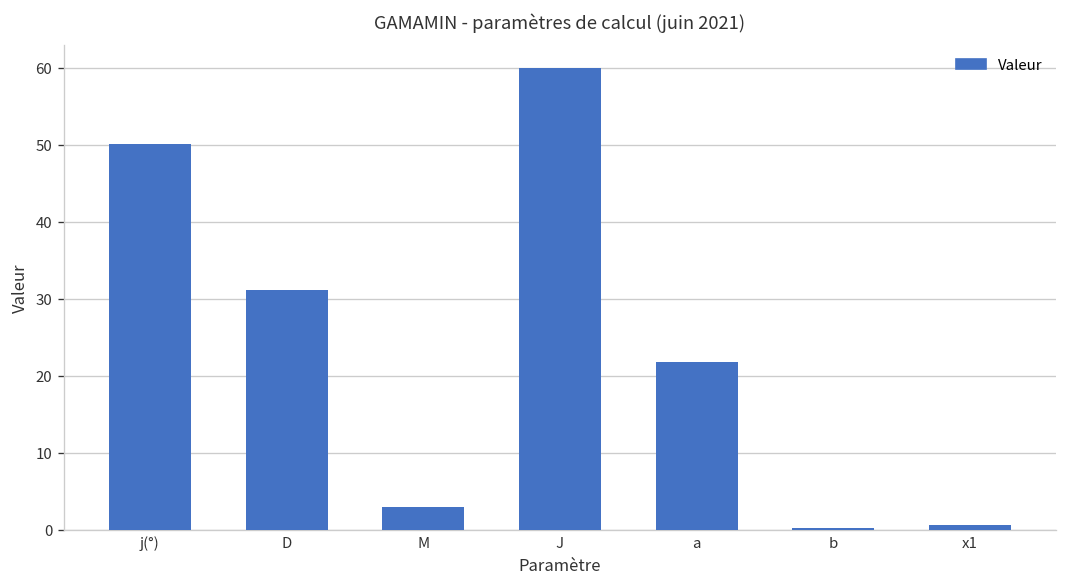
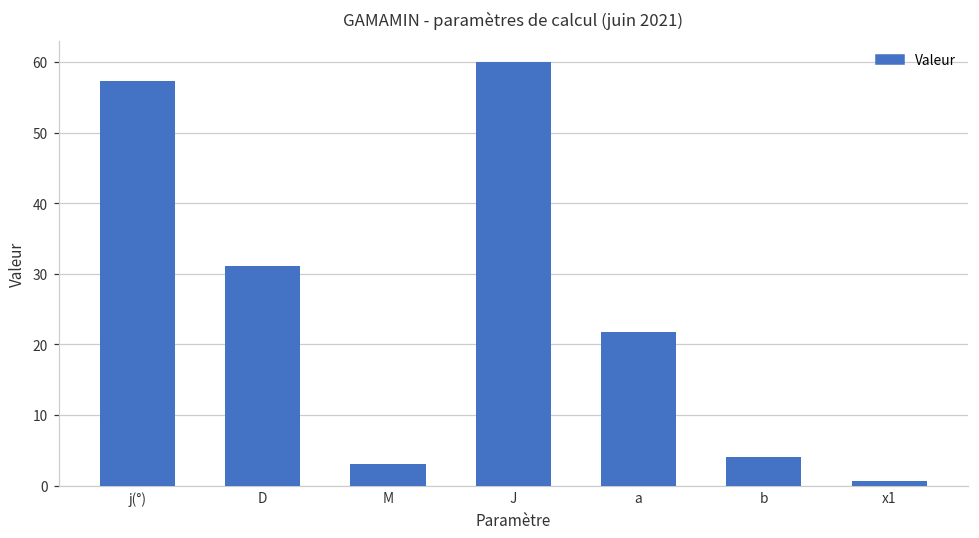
j(°): 50 -> 57
b: 0 -> 4
